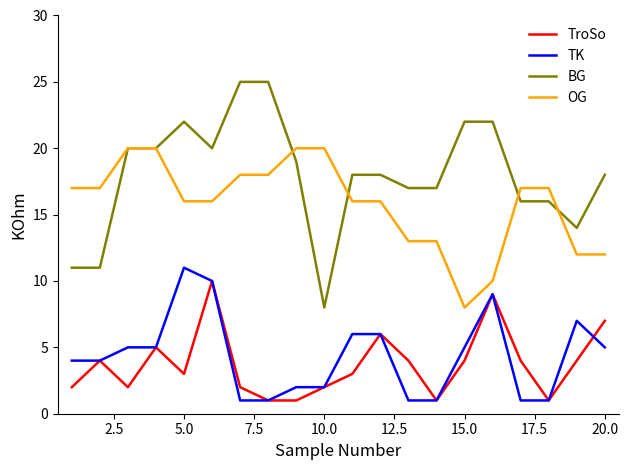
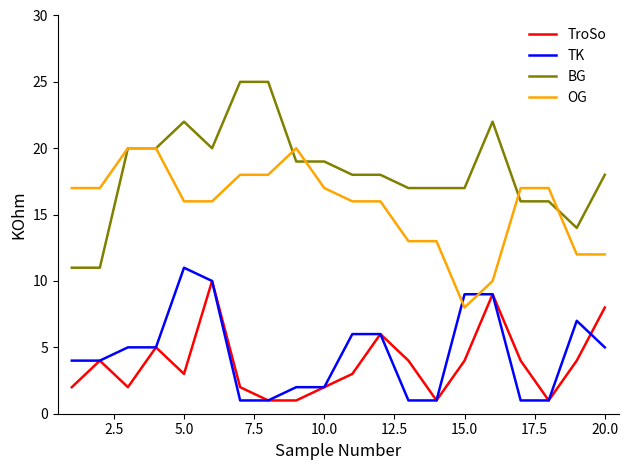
BG, 10.0: 8 -> 19
OG, 10.0: 20 -> 17
TK, 15.0: 5 -> 9
BG, 15.0: 22 -> 17
TroSo, 20.0: 7 -> 8
